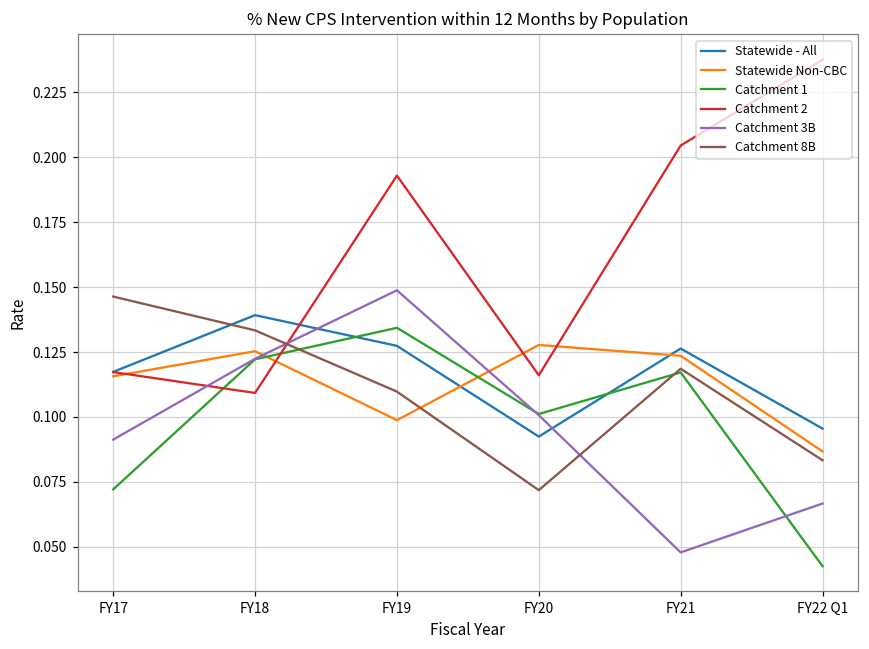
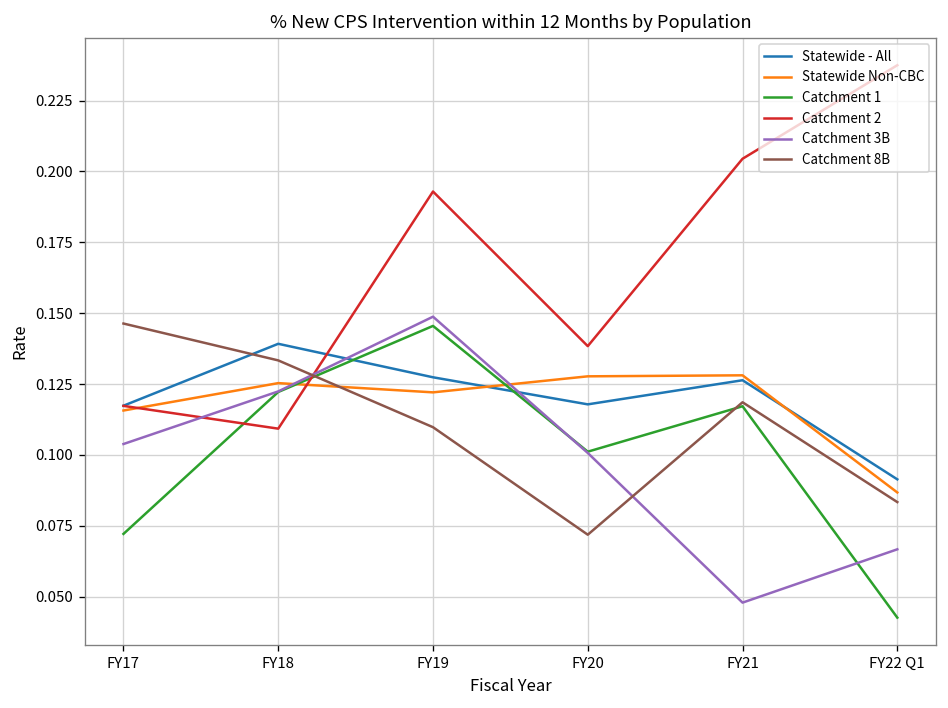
Catchment 3B, FY17: 0.091 -> 0.104
Statewide Non-CBC, FY19: 0.099 -> 0.122
Catchment 1, FY19: 0.134 -> 0.146
Statewide - All, FY20: 0.092 -> 0.118
Catchment 2, FY20: 0.116 -> 0.138
Statewide Non-CBC, FY21: 0.124 -> 0.128
Statewide - All, FY22 Q1: 0.096 -> 0.091
